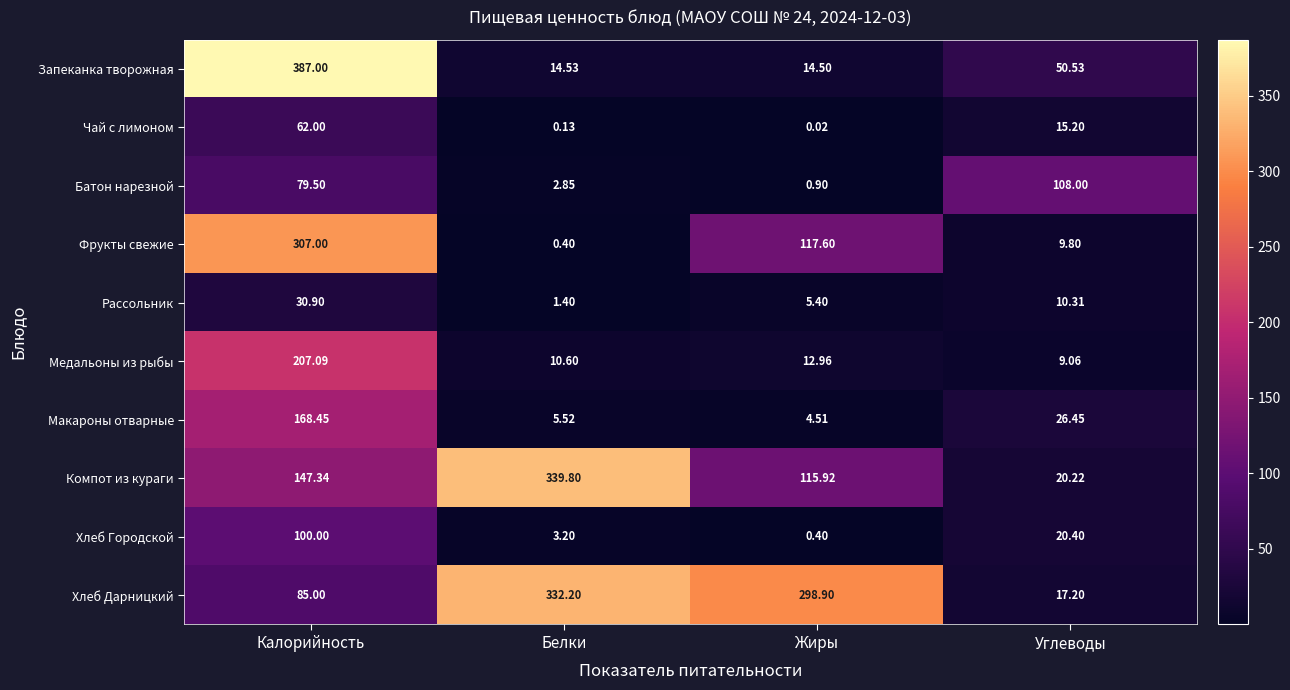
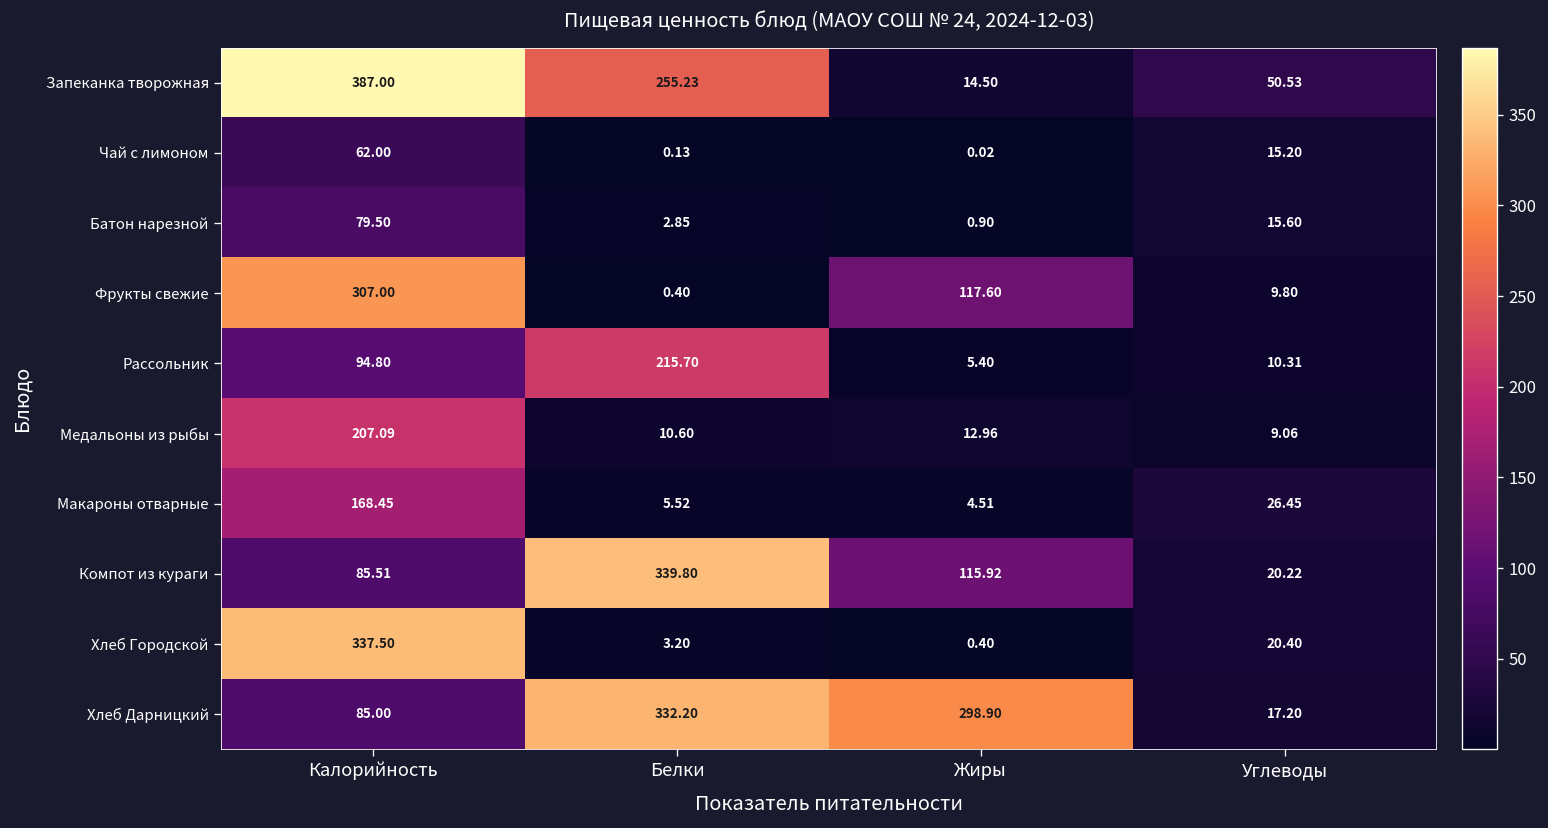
Запеканка творожная, Белки: 14.53 -> 255.23
Батон нарезной, Углеводы: 108.00 -> 15.60
Рассольник, Калорийность: 30.90 -> 94.80
Рассольник, Белки: 1.40 -> 215.70
Компот из кураги, Калорийность: 147.34 -> 85.51
Хлеб Городской, Калорийность: 100.00 -> 337.50
